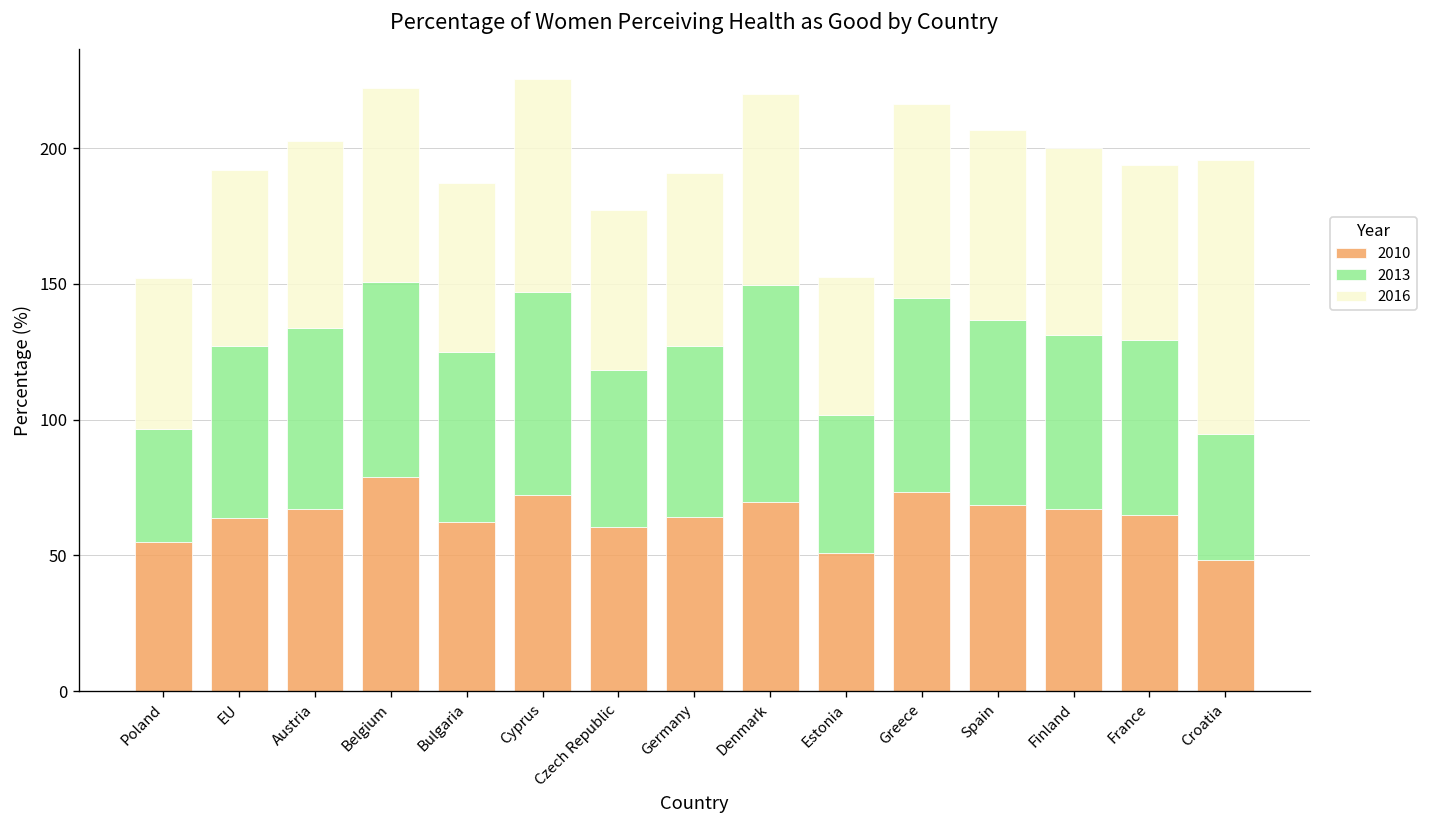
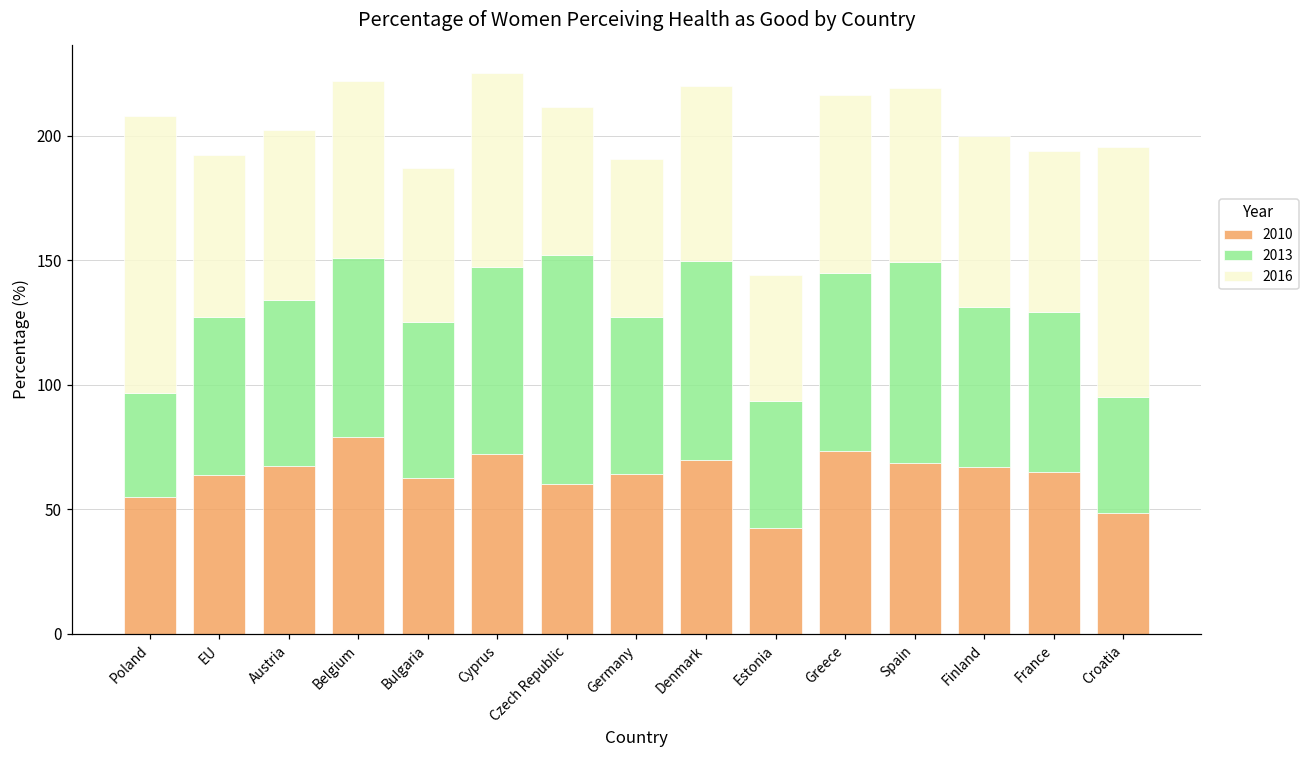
2016, Poland: 56 -> 111
2013, Czech Republic: 58 -> 92
2010, Estonia: 51 -> 42
2013, Spain: 68 -> 81
